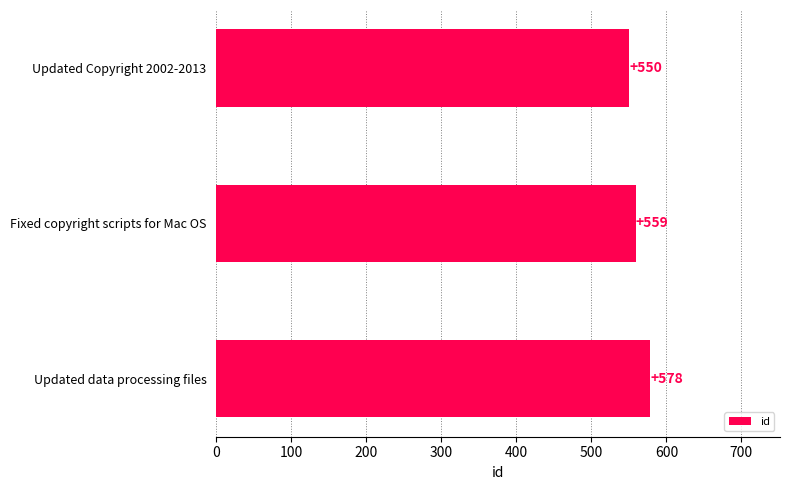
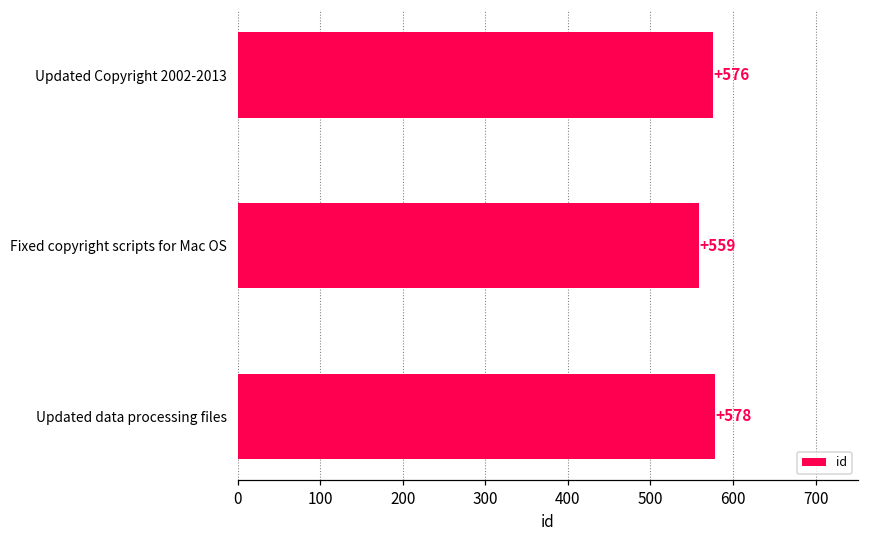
Updated Copyright 2002-2013: +550 -> +576
